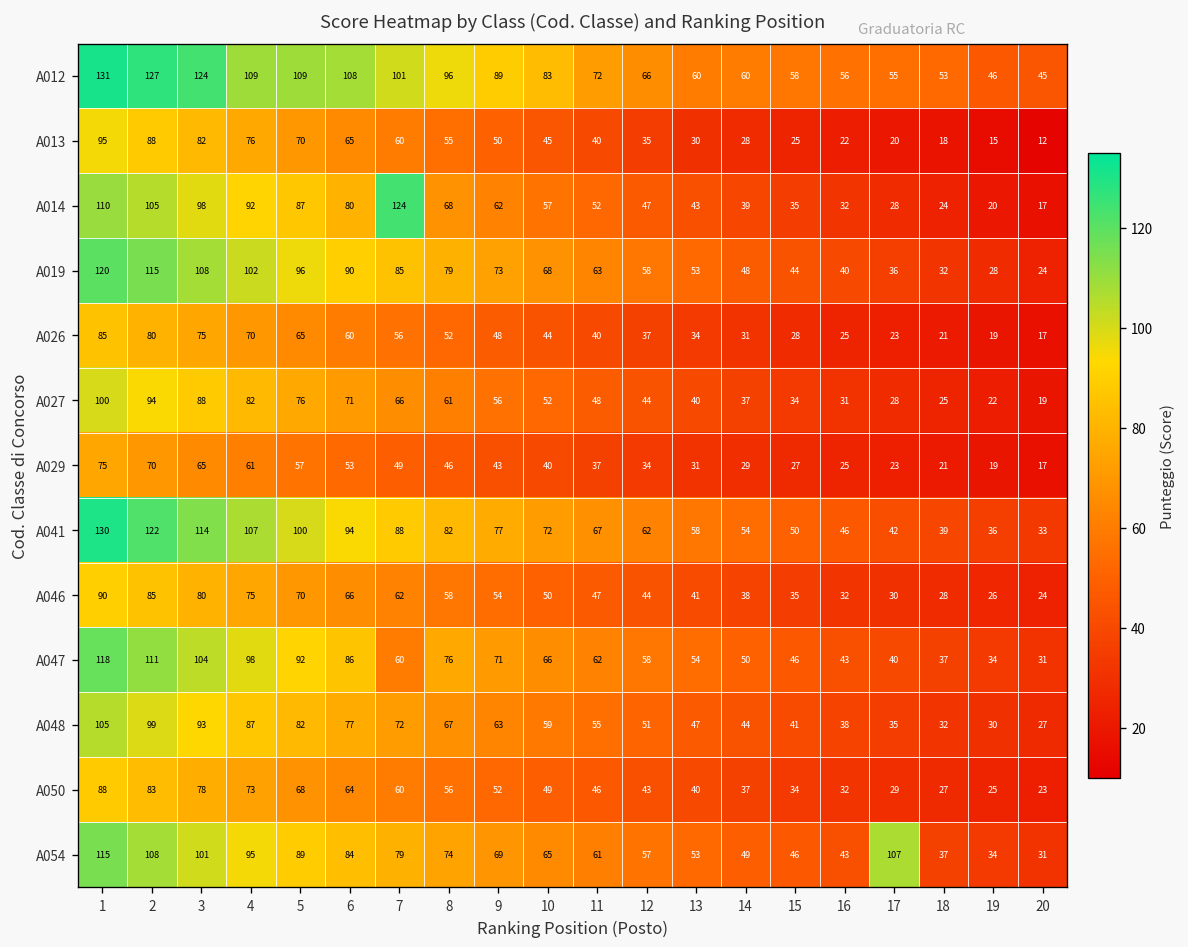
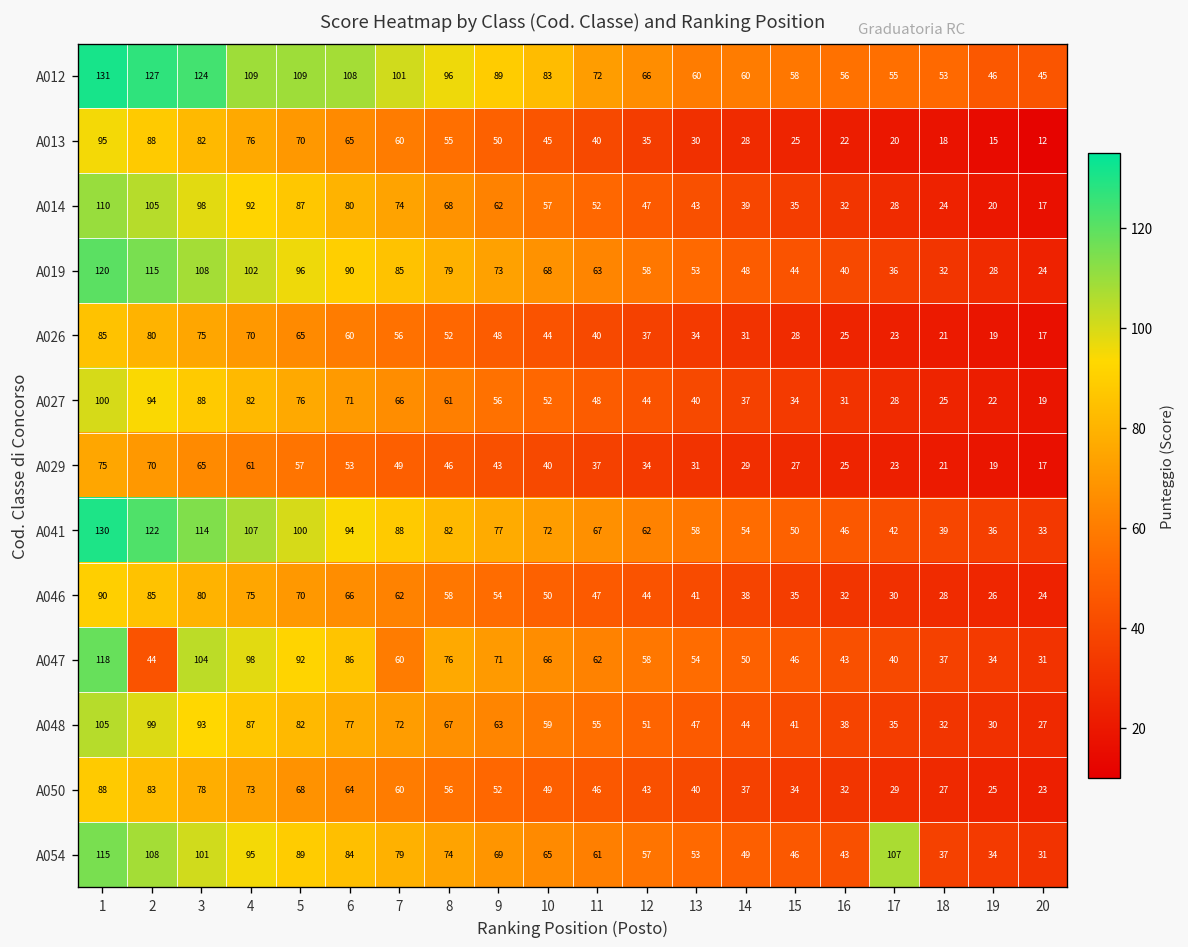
A014, 7: 124 -> 74
A047, 2: 111 -> 44
